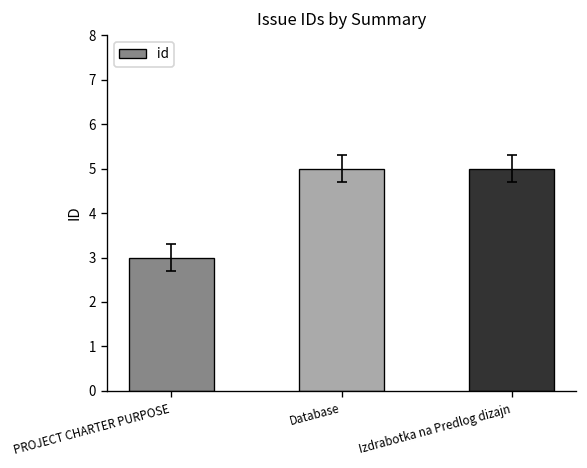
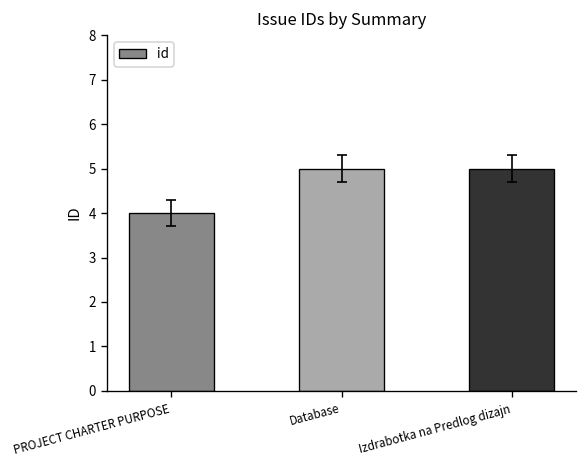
id, PROJECT CHARTER PURPOSE: 3 -> 4
